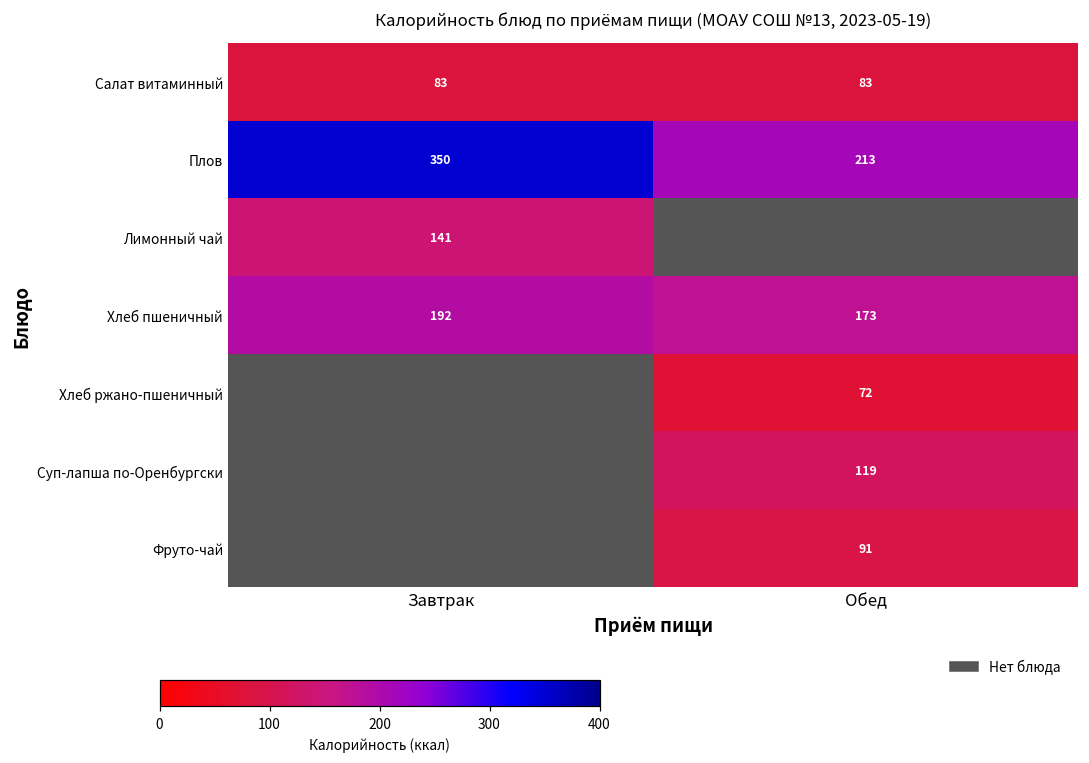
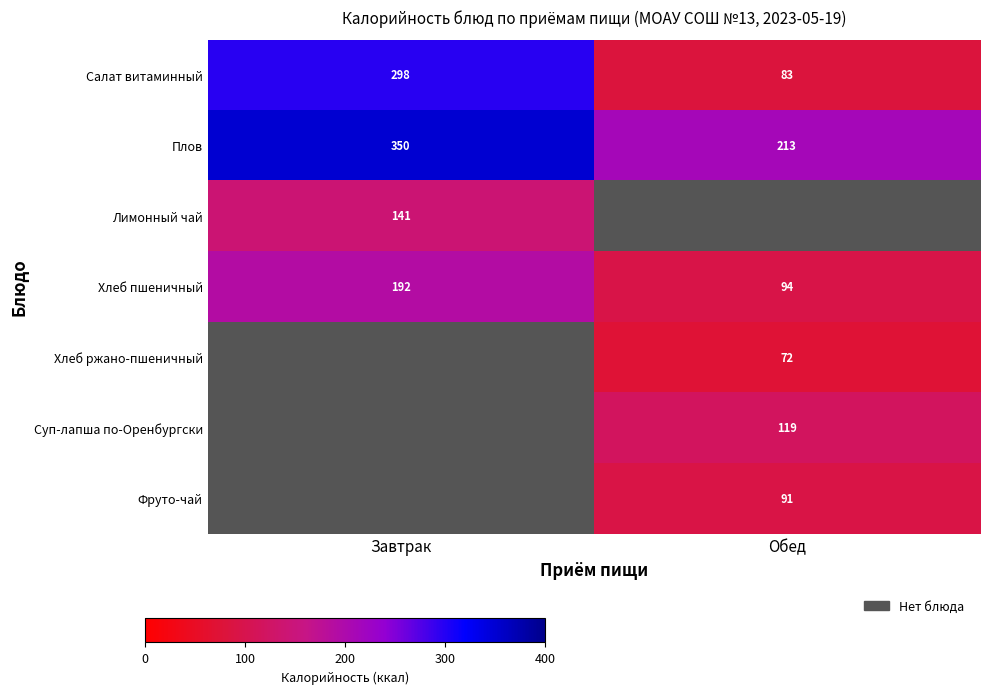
Салат витаминный, Завтрак: 83 -> 298
Хлеб пшеничный, Обед: 173 -> 94
